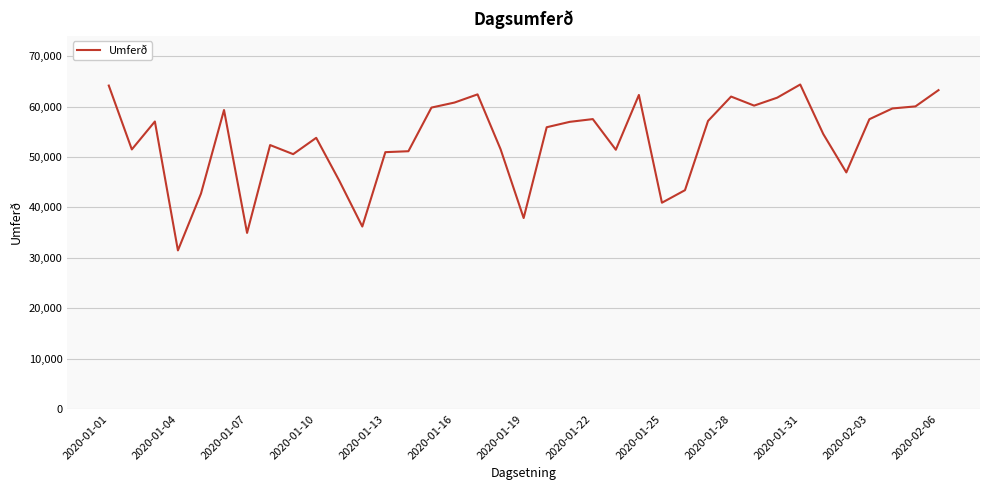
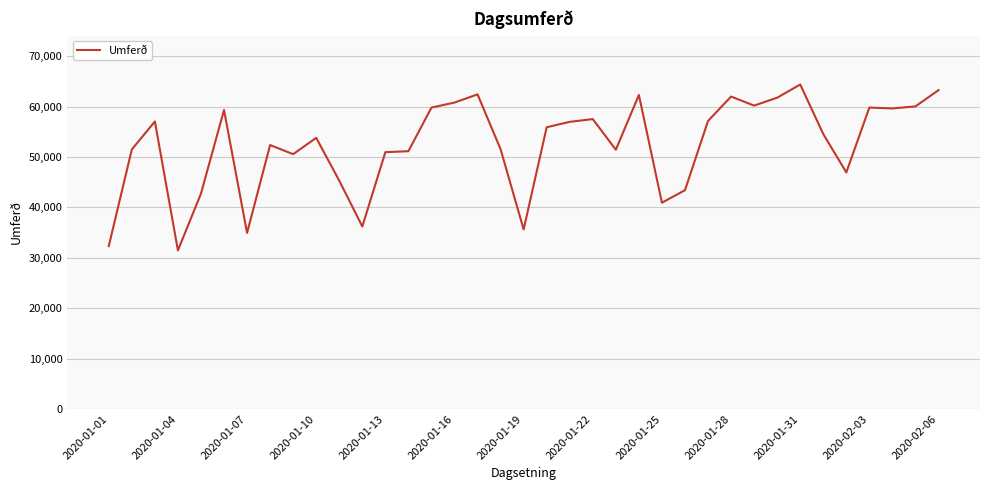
2020-01-01: 64,000 -> 32,000
2020-01-19: 38,000 -> 36,000
2020-02-03: 58,000 -> 60,000
